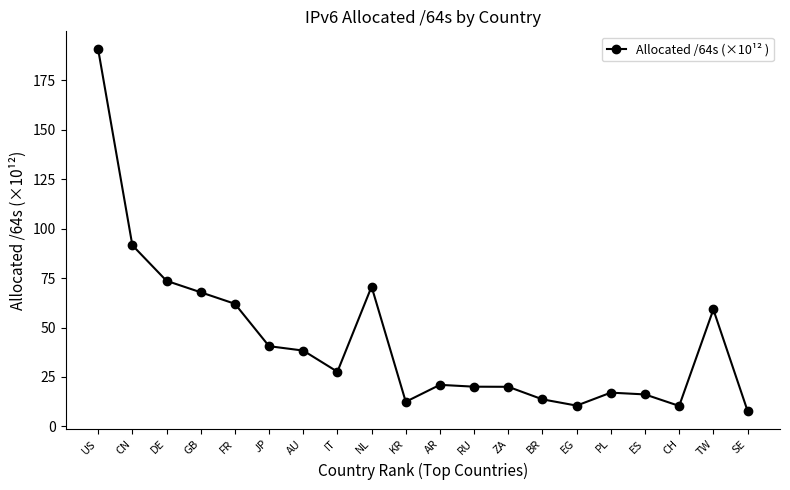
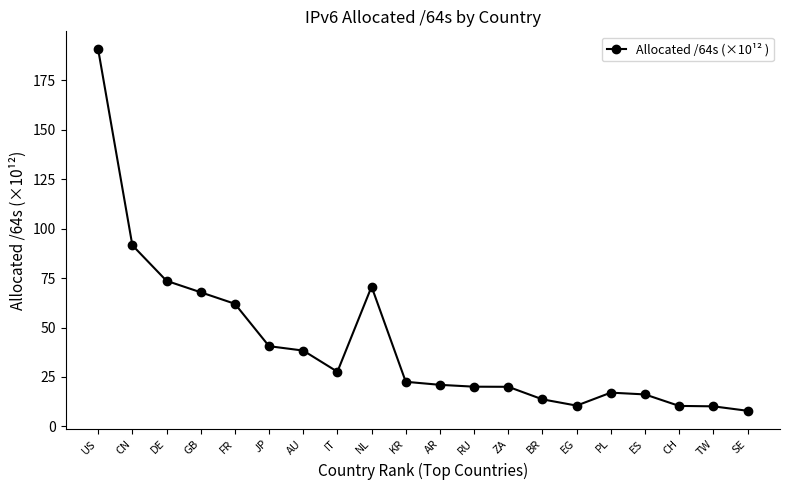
KR: 12 -> 23
TW: 59 -> 10
